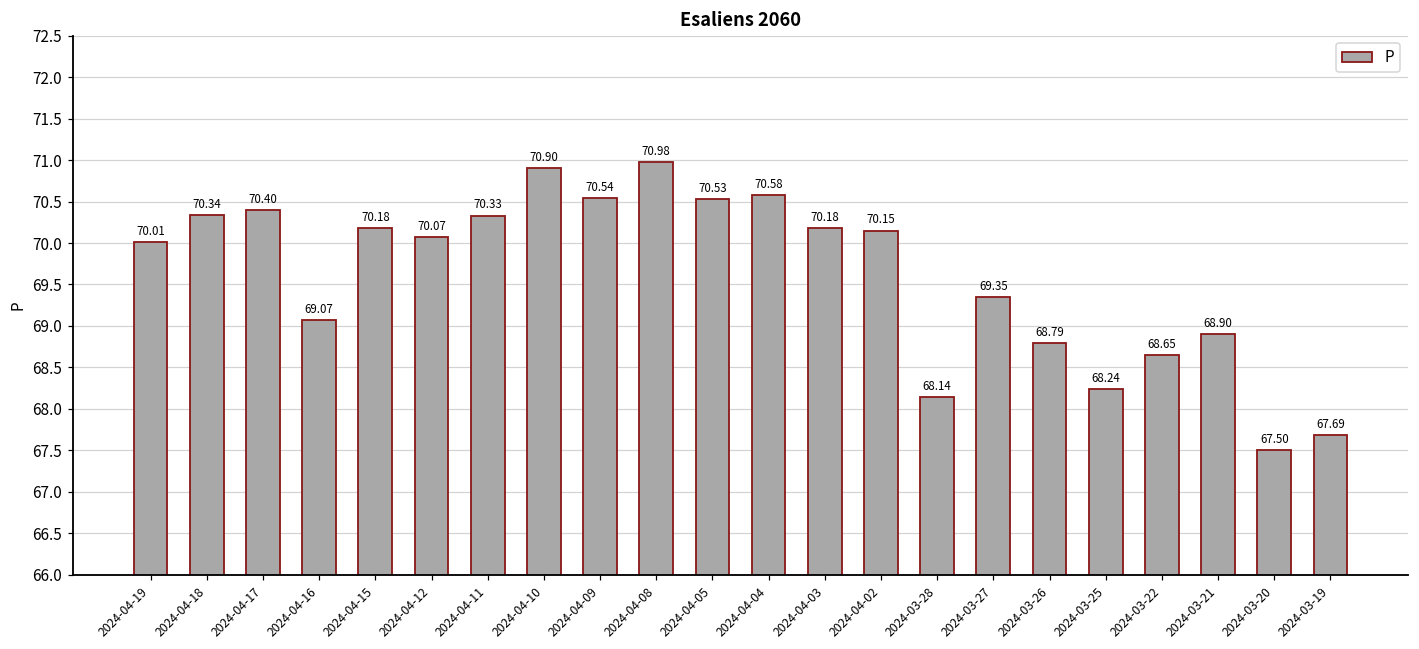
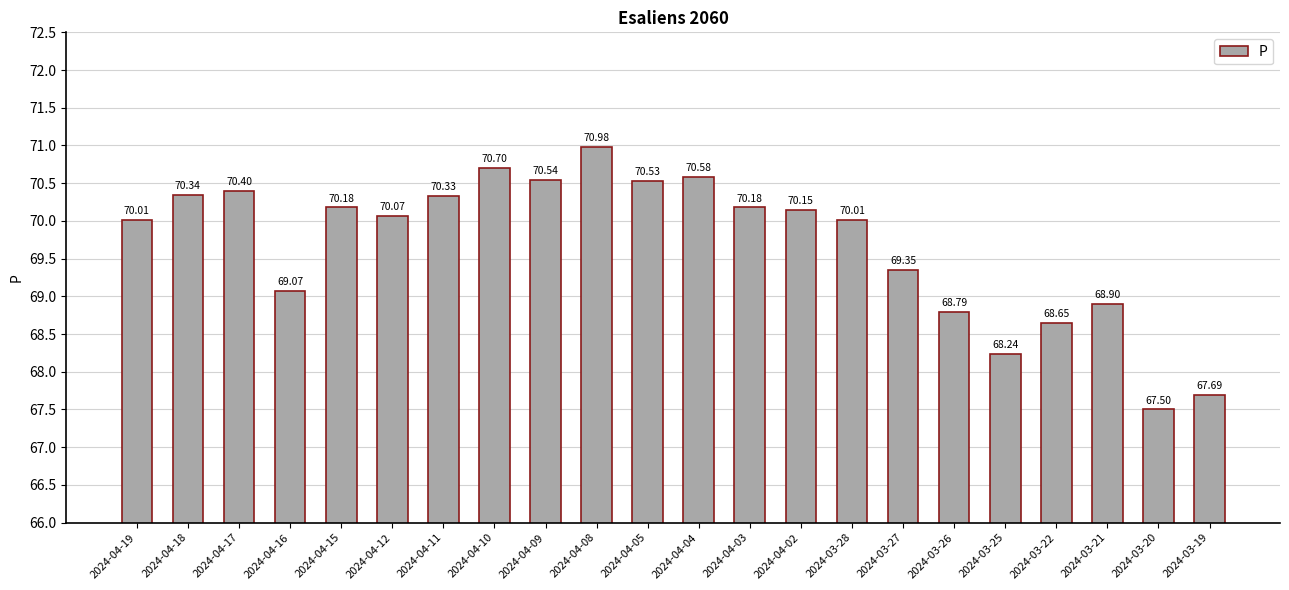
2024-04-10: 70.90 -> 70.70
2024-03-28: 68.14 -> 70.01
